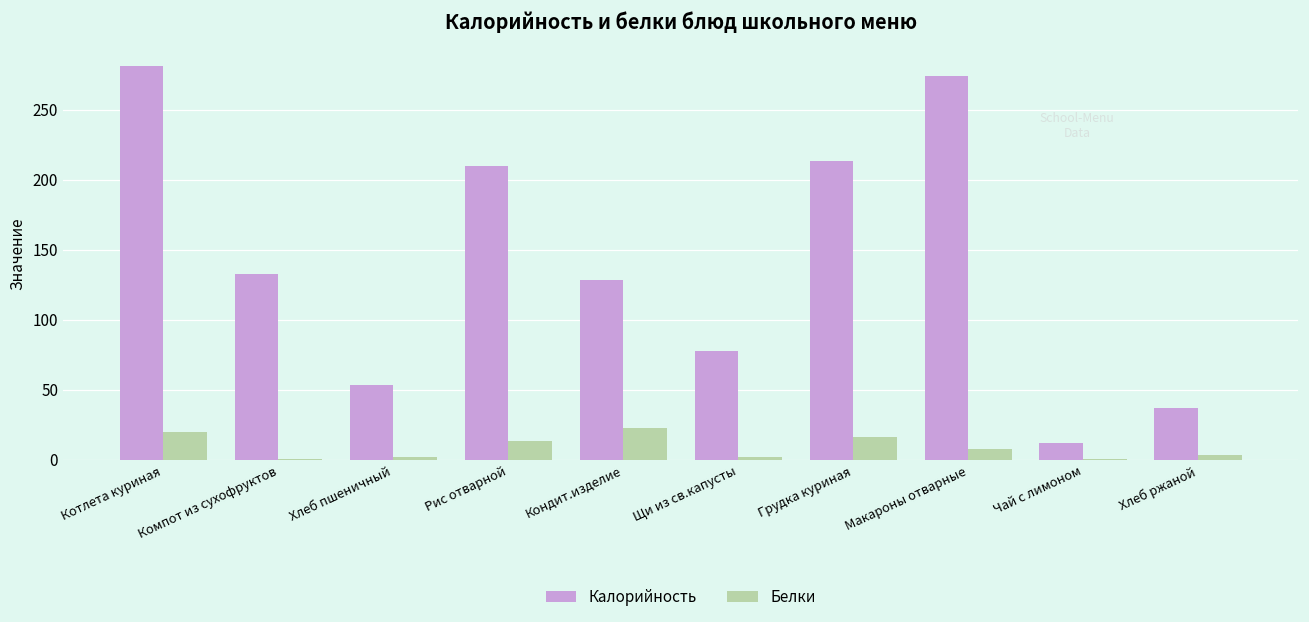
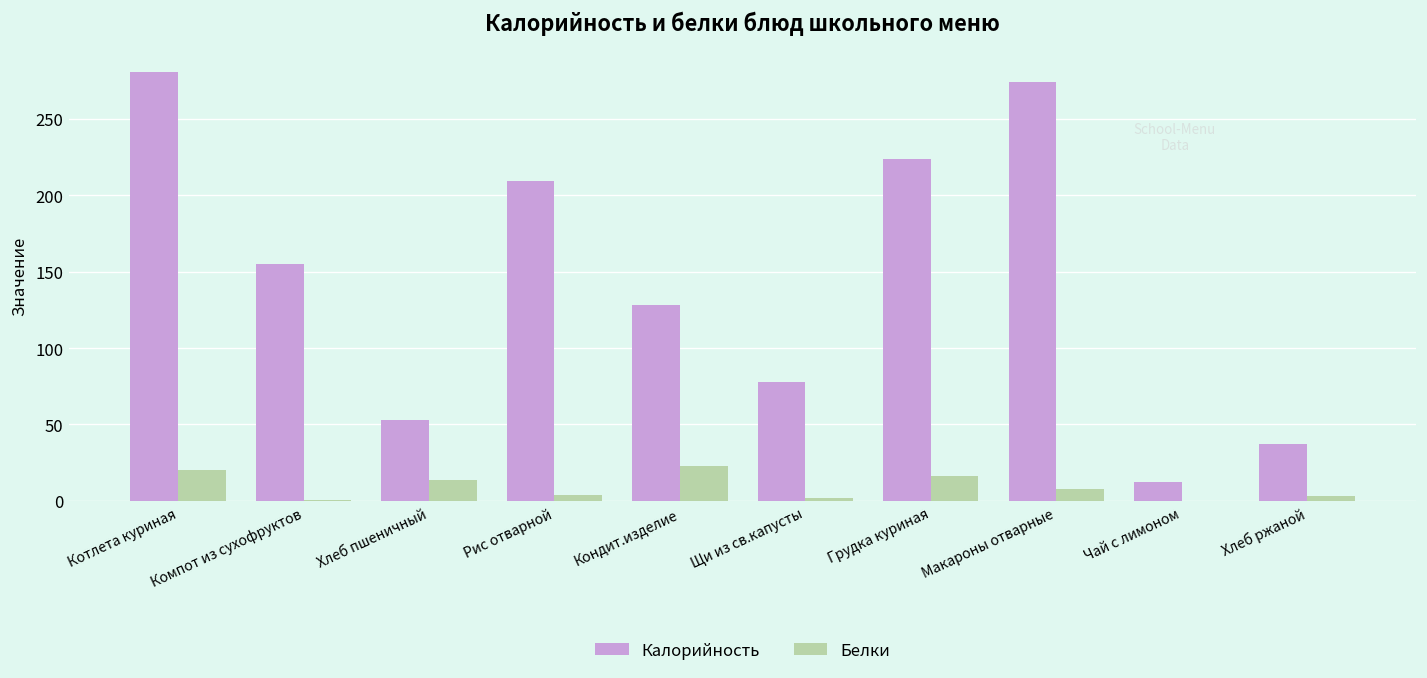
Калорийность, Компот из сухофруктов: 133 -> 155
Белки, Хлеб пшеничный: 2 -> 14
Белки, Рис отварной: 13 -> 4
Калорийность, Грудка куриная: 214 -> 224
